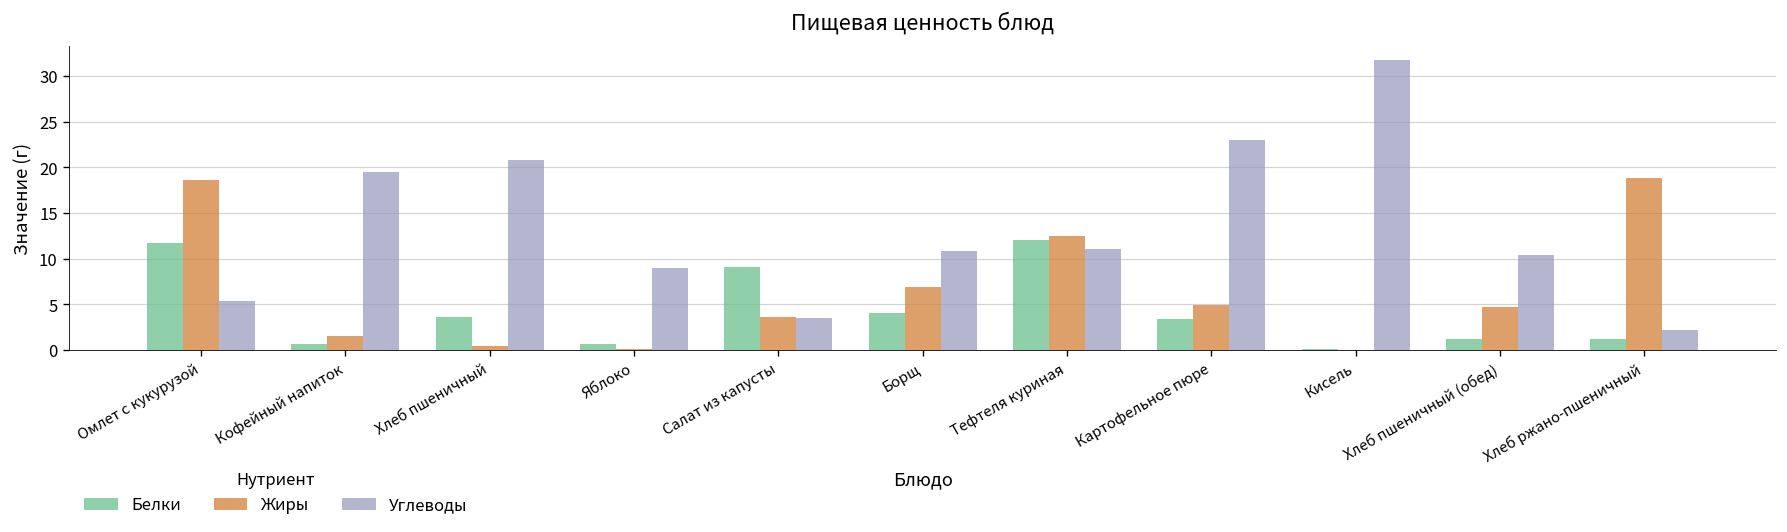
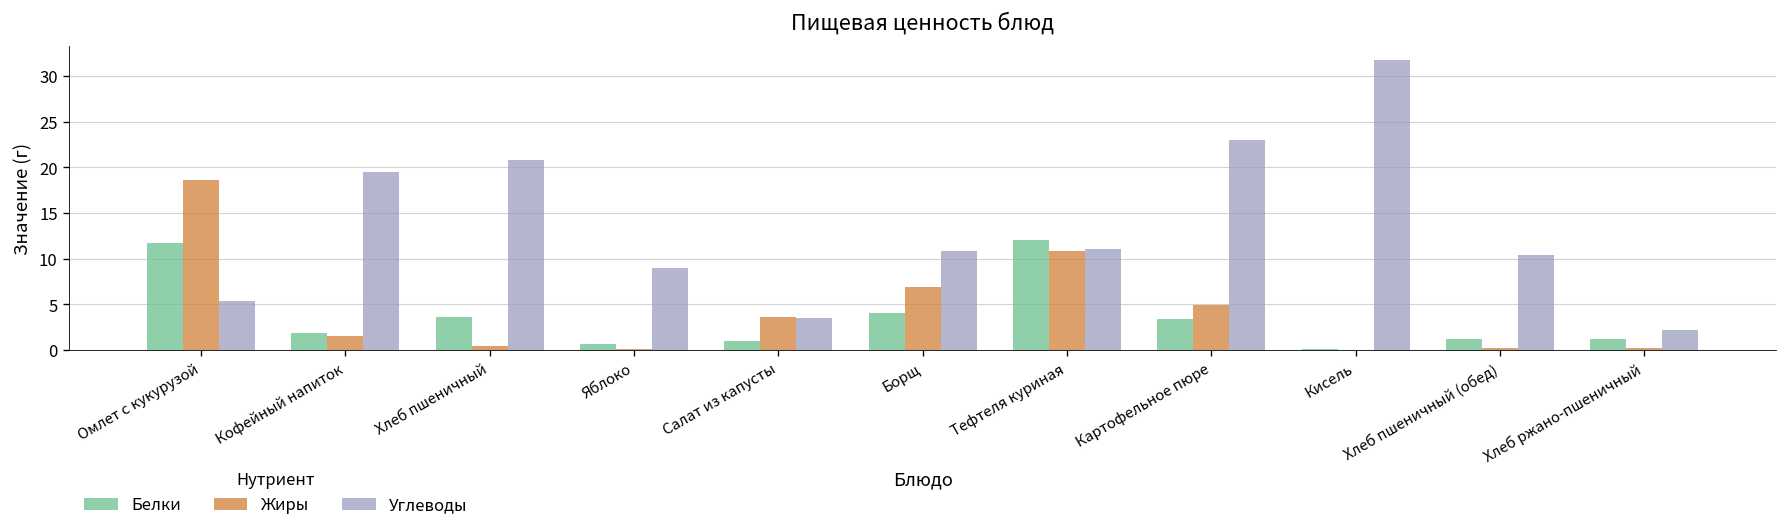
Белки, Кофейный напиток: 1 -> 2
Белки, Салат из капусты: 9 -> 1
Жиры, Тефтеля куриная: 12 -> 11
Жиры, Хлеб пшеничный (обед): 5 -> 0
Жиры, Хлеб ржано-пшеничный: 19 -> 0
